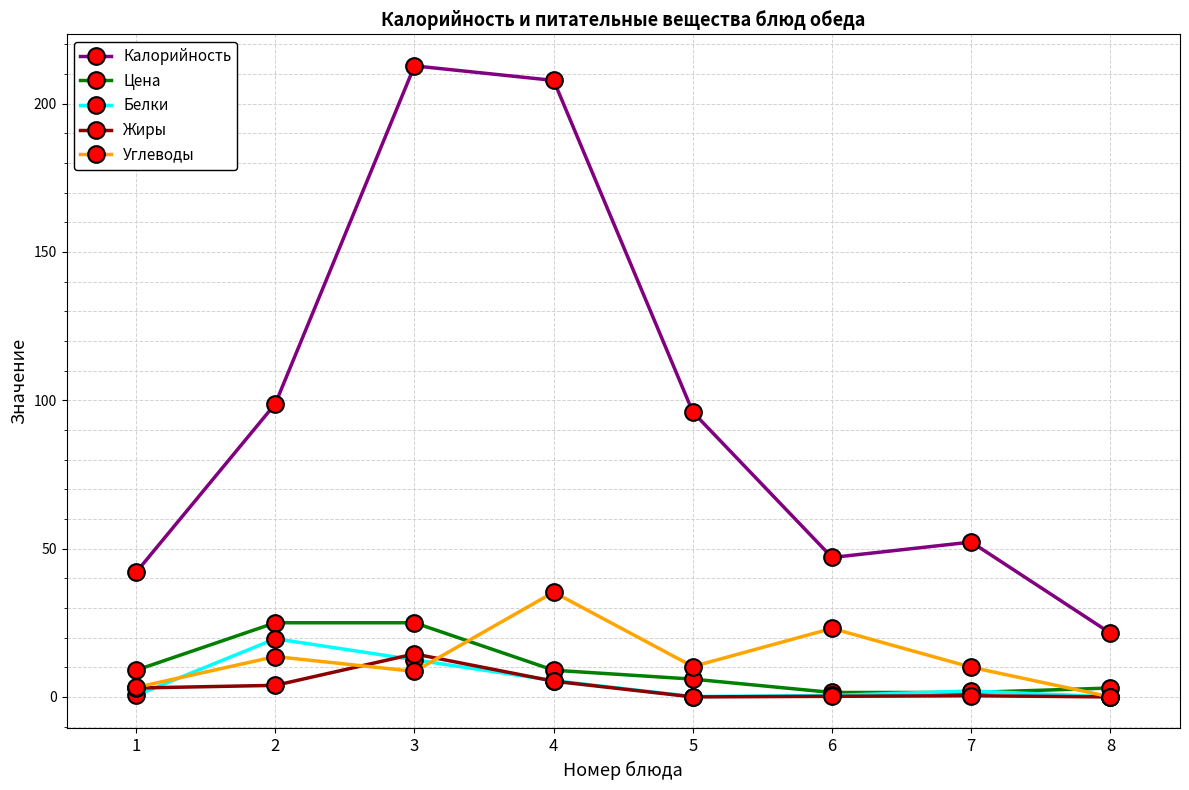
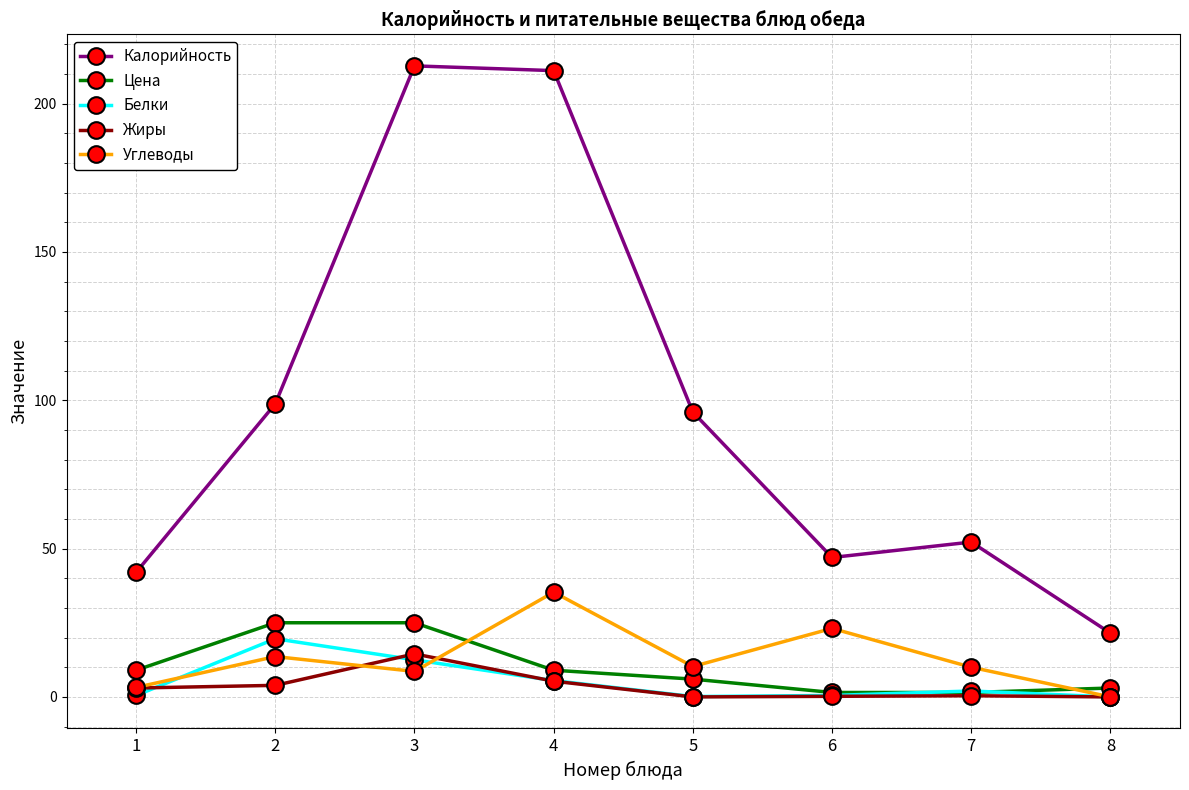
Калорийность, 4: 208 -> 211
